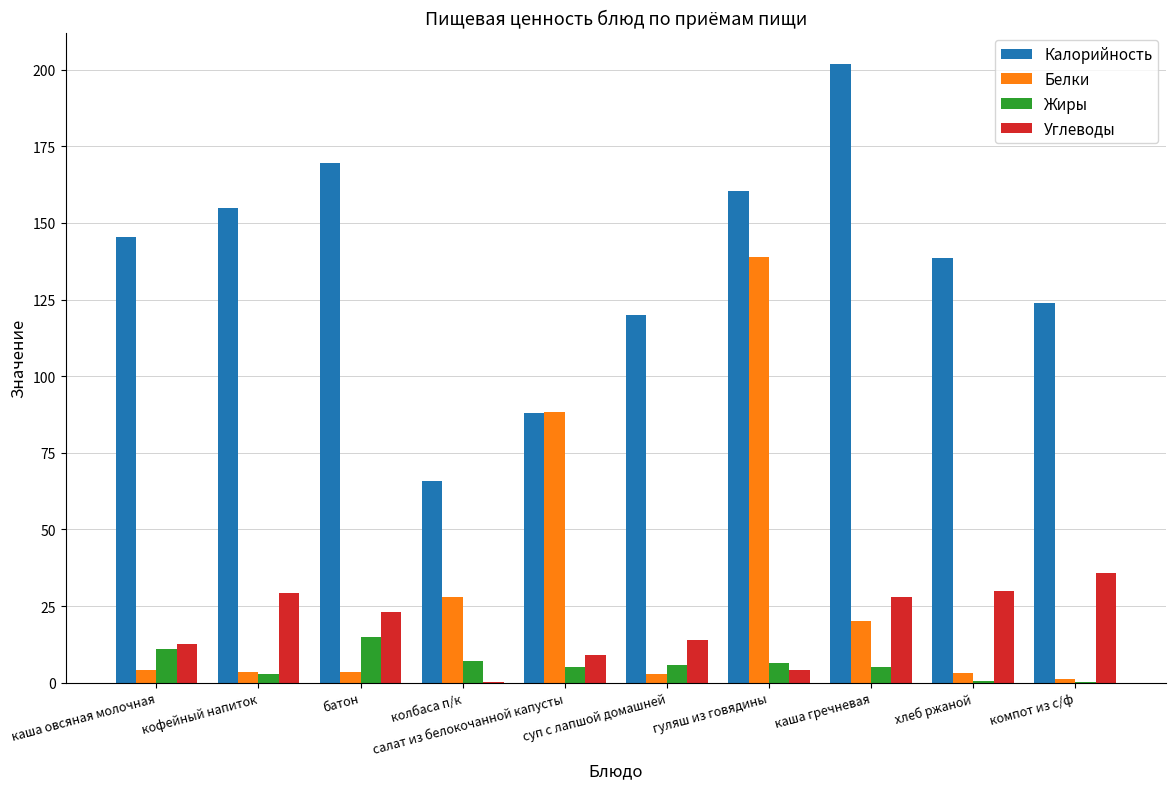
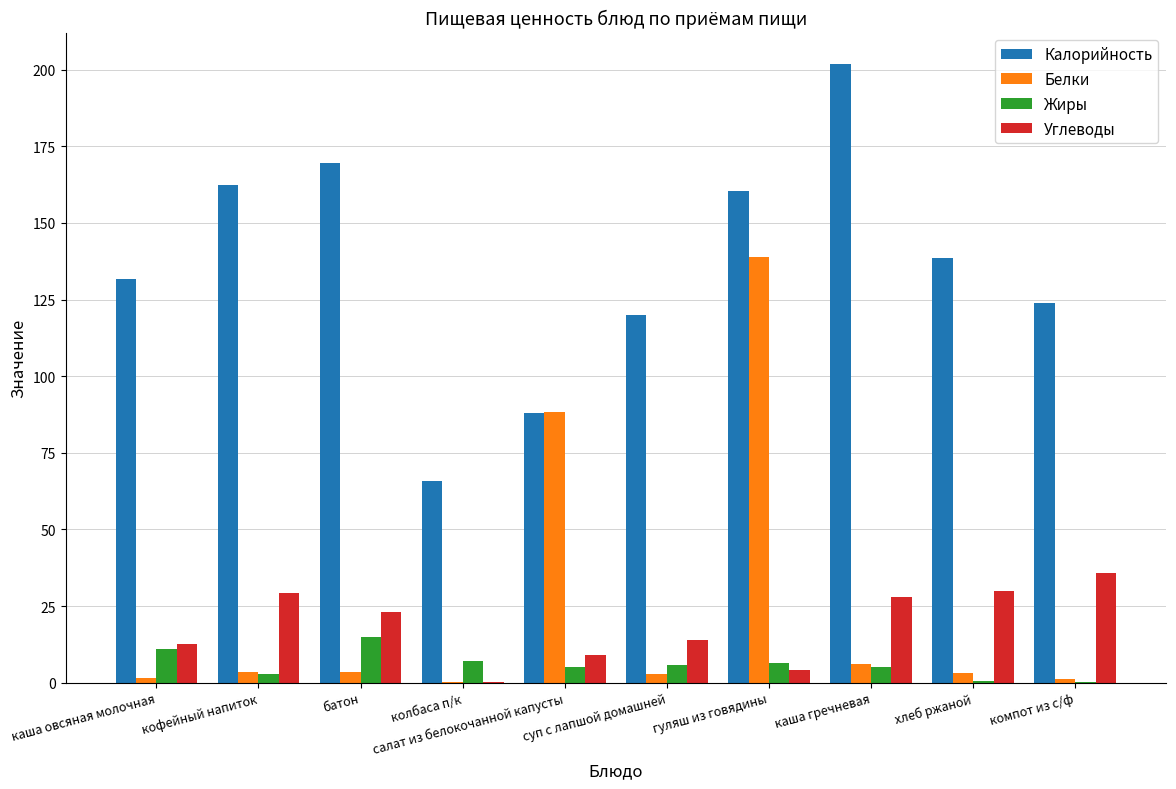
Калорийность, каша овсяная молочная: 146 -> 132
Белки, каша овсяная молочная: 4 -> 1
Калорийность, кофейный напиток: 155 -> 163
Белки, колбаса п/к: 28 -> 0
Белки, каша гречневая: 20 -> 6
